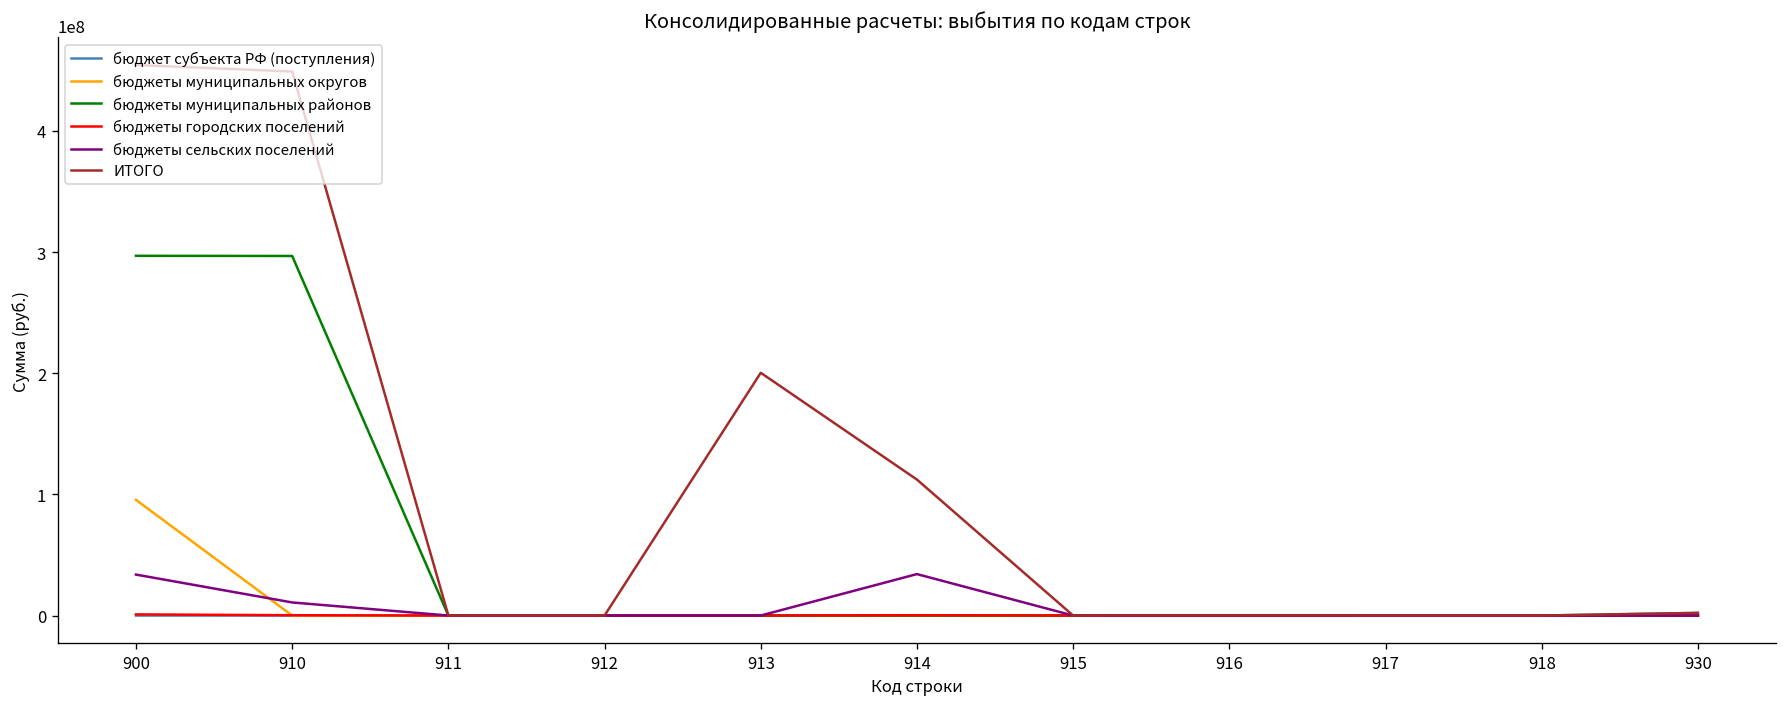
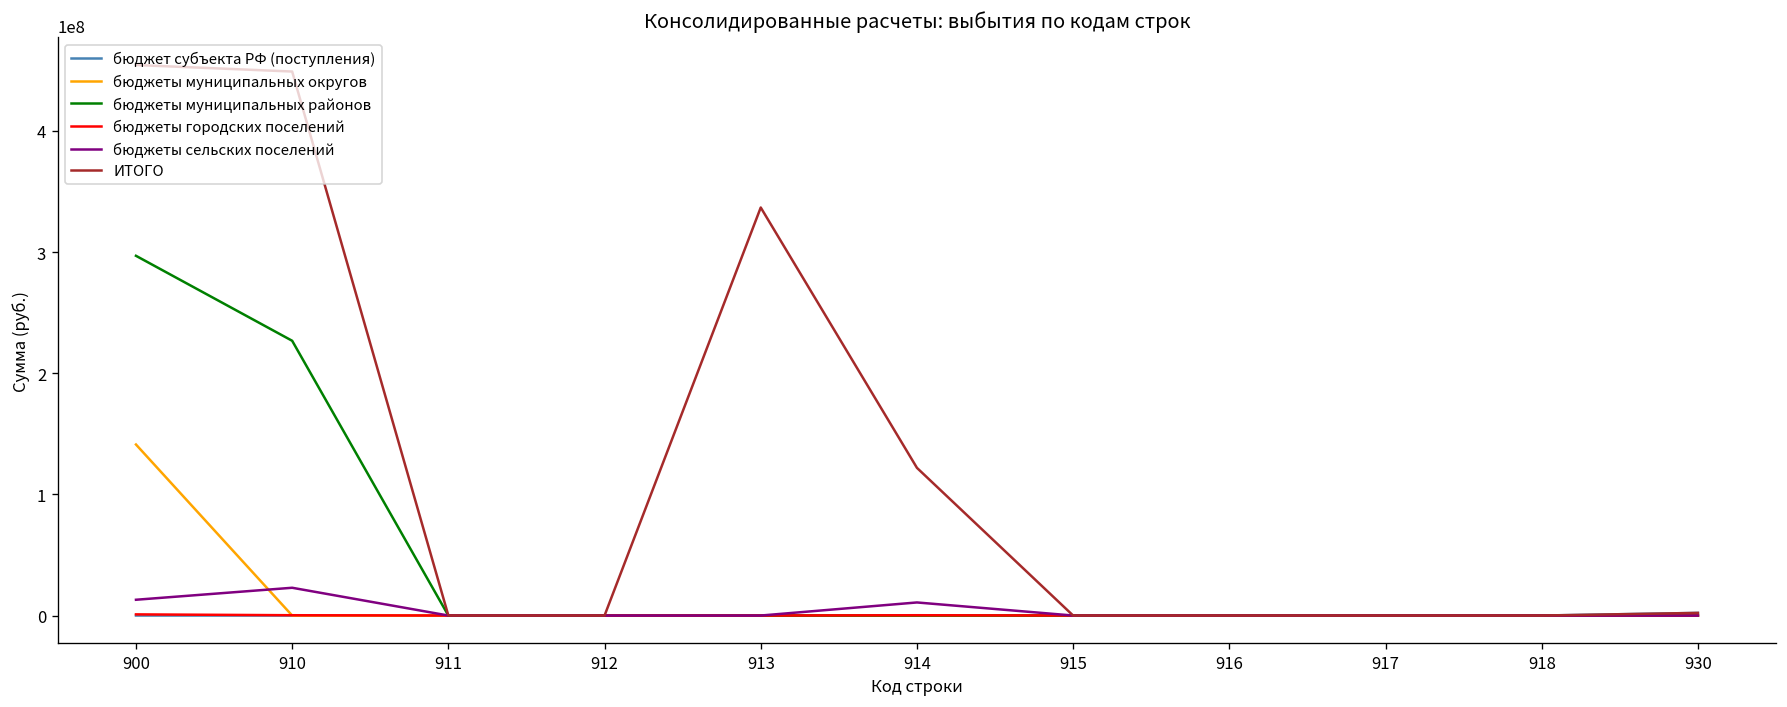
бюджеты муниципальных округов, 900: 95000000 -> 141000000
бюджеты сельских поселений, 900: 34000000 -> 13000000
бюджеты муниципальных районов, 910: 297000000 -> 227000000
бюджеты сельских поселений, 910: 11000000 -> 23000000
ИТОГО, 913: 200000000 -> 337000000
бюджеты сельских поселений, 914: 34000000 -> 11000000
ИТОГО, 914: 112000000 -> 122000000
